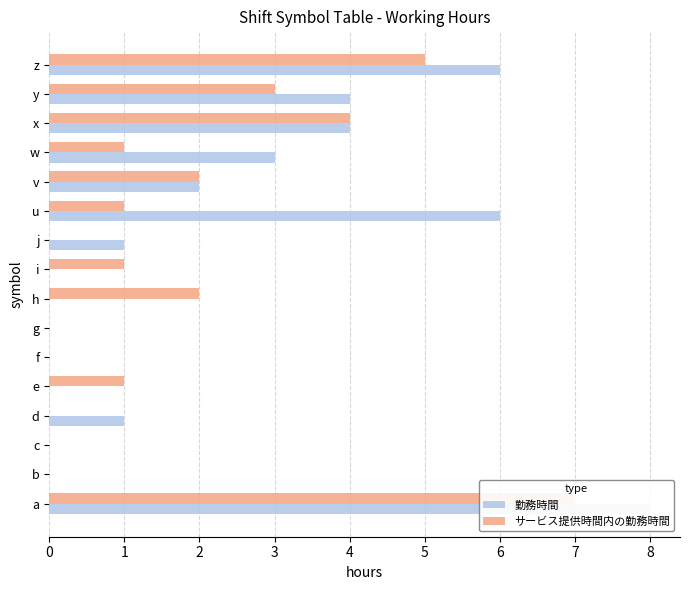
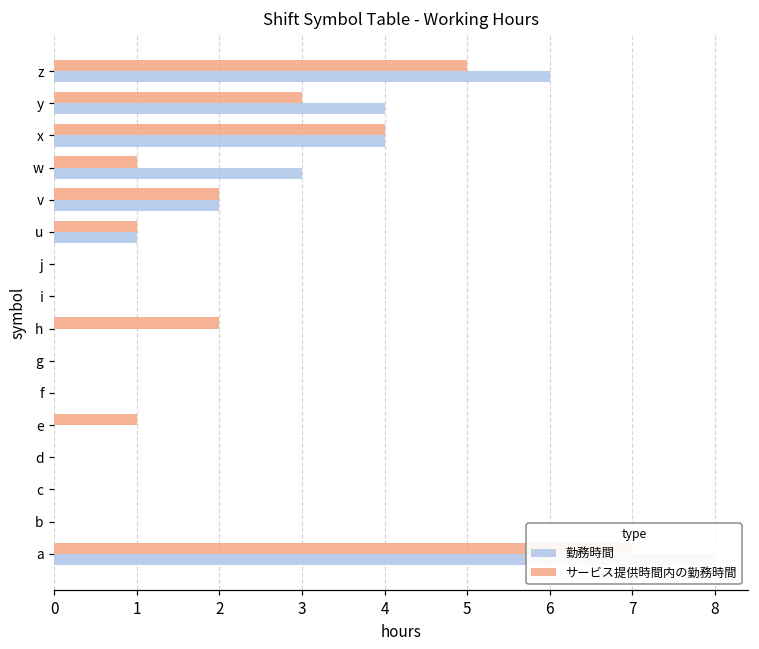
勤務時間, u: 6 -> 1
勤務時間, j: 1 -> 0
サービス提供時間内の勤務時間, i: 1 -> 0
勤務時間, d: 1 -> 0
